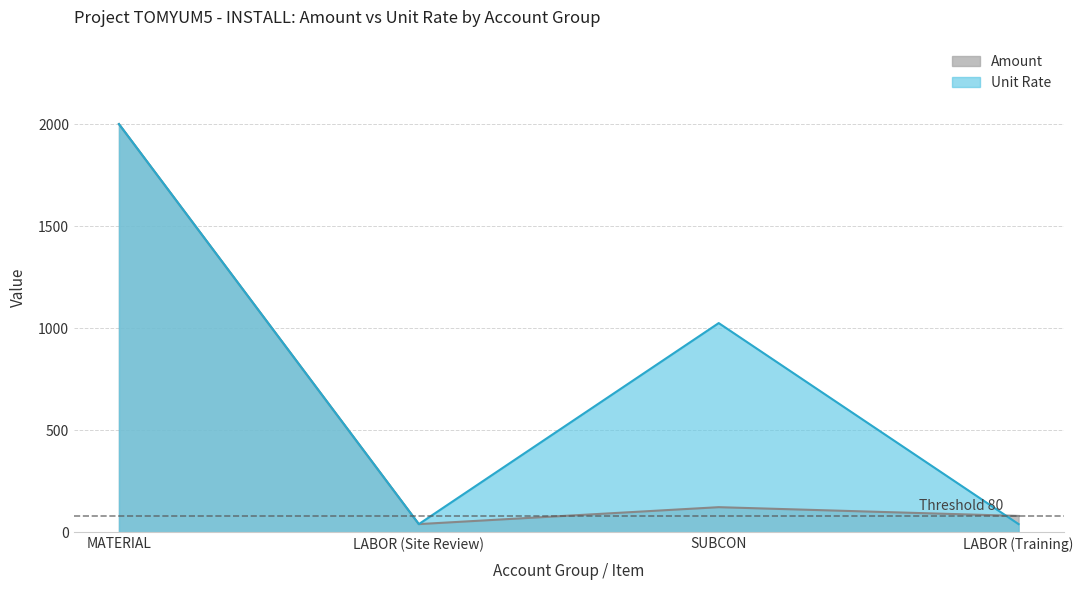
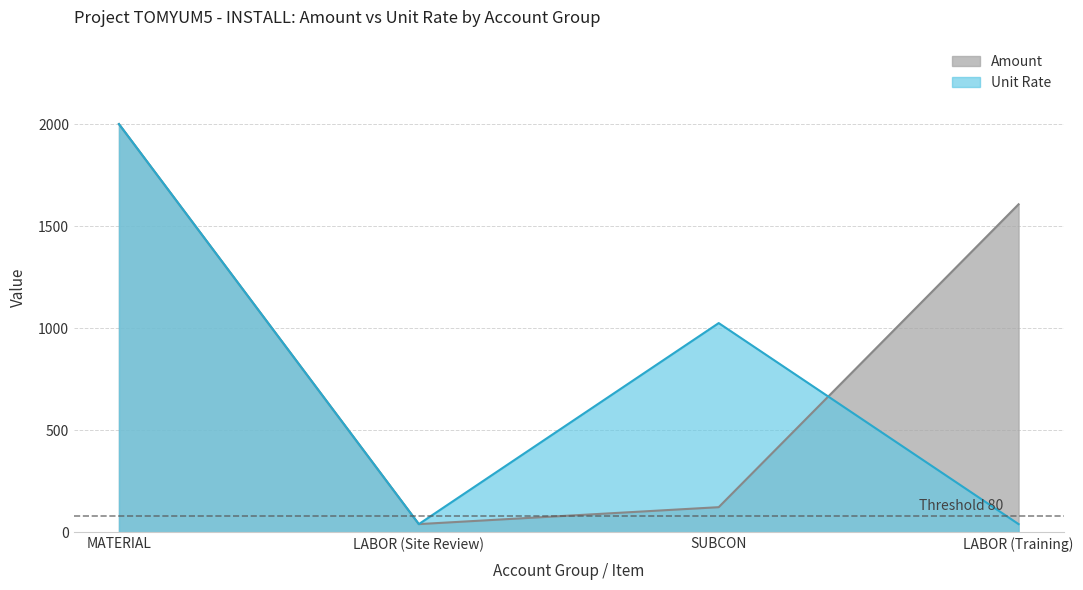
Amount, LABOR (Training): 80 -> 1610
